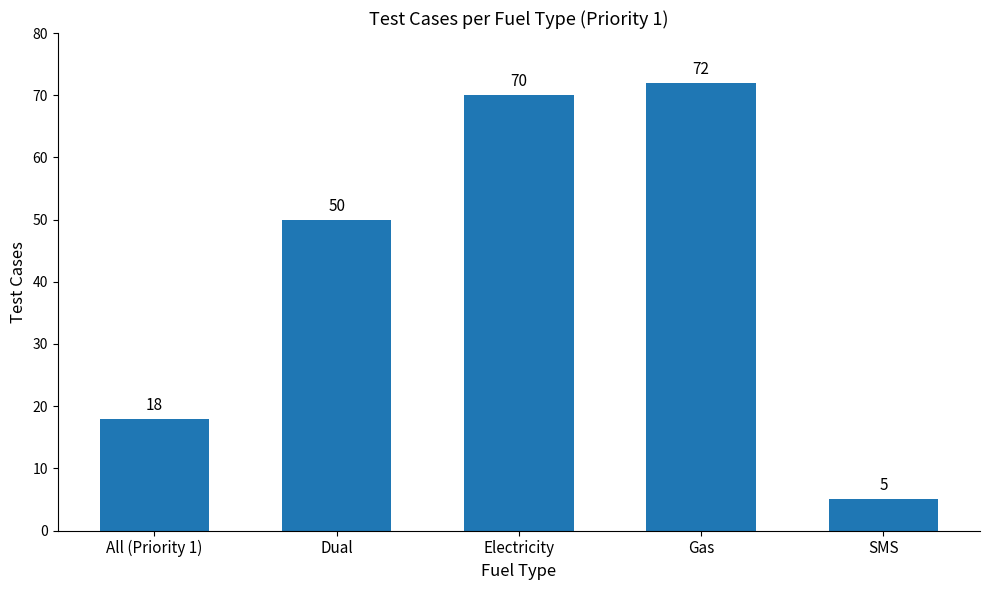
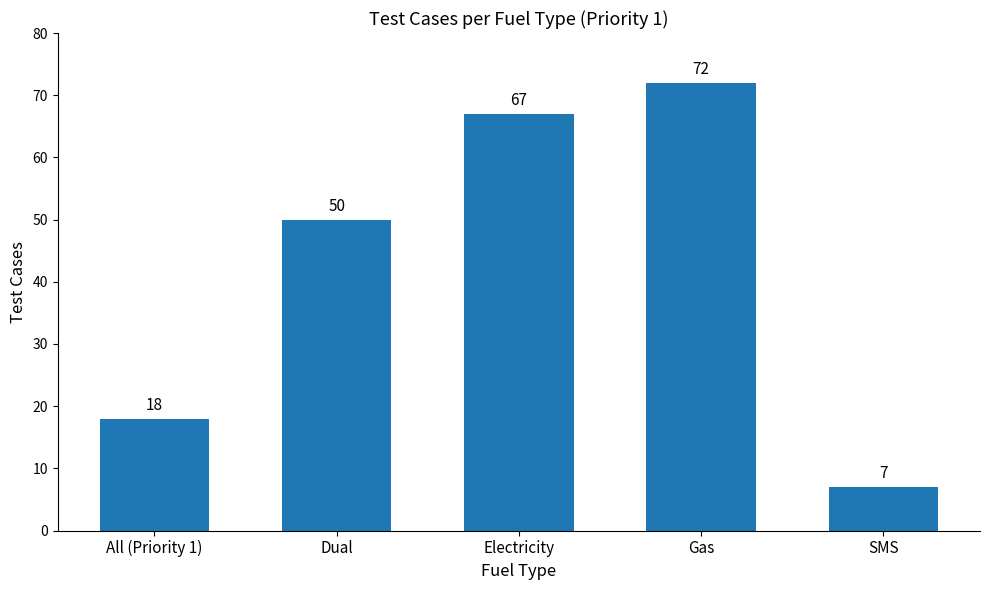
Electricity: 70 -> 67
SMS: 5 -> 7
